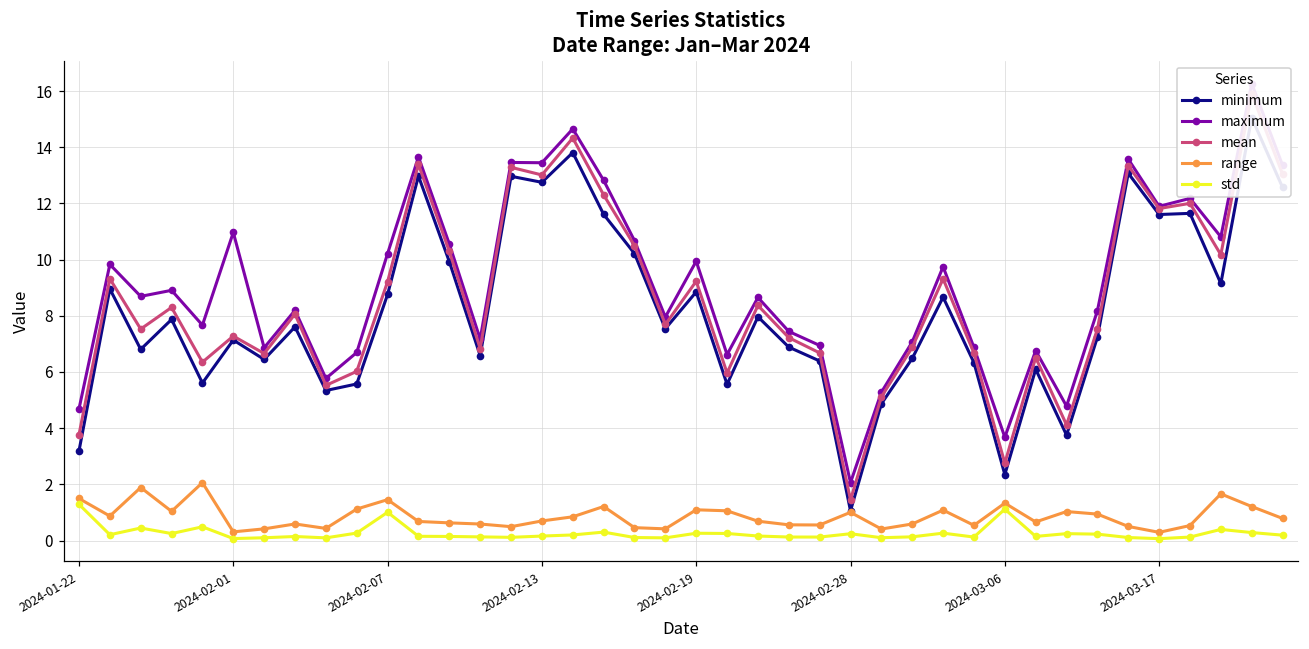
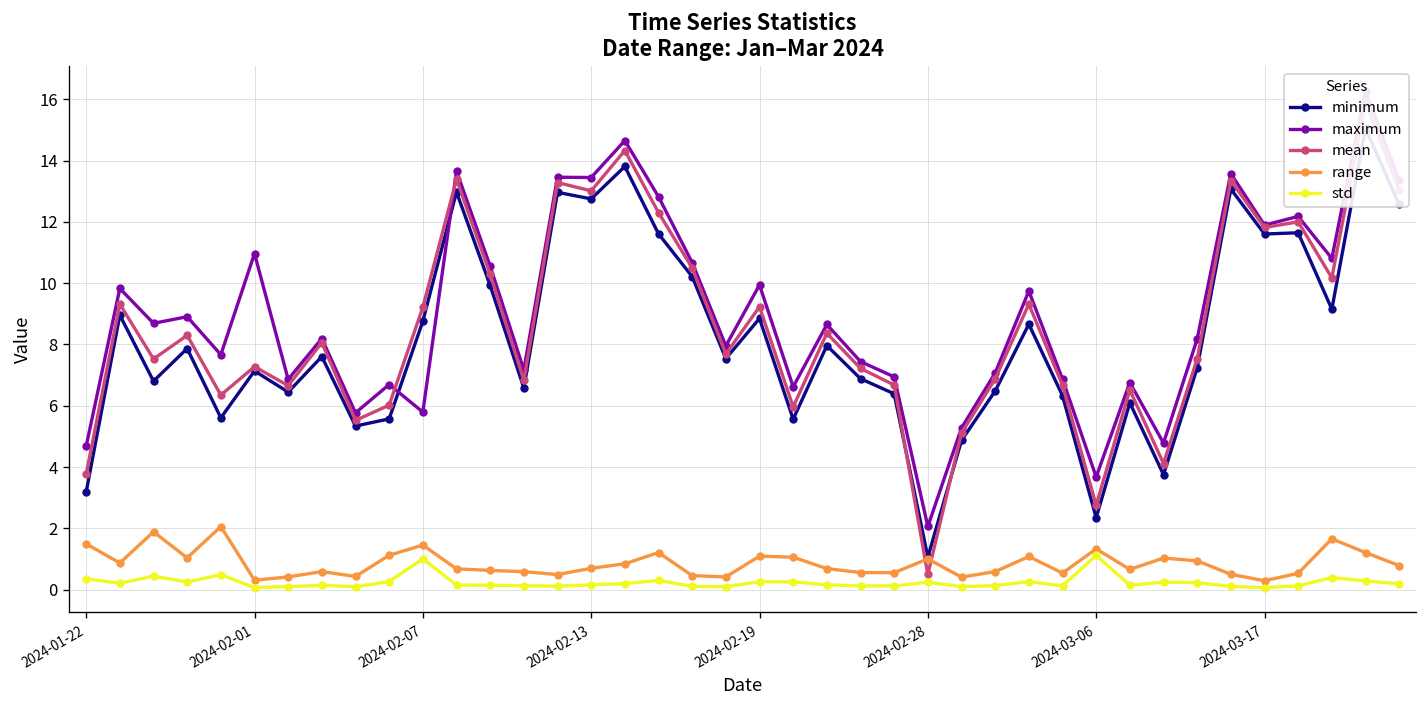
std, 2024-01-22: 1.3 -> 0.4
maximum, 2024-02-07: 10.2 -> 5.8
mean, 2024-02-28: 1.4 -> 0.5
